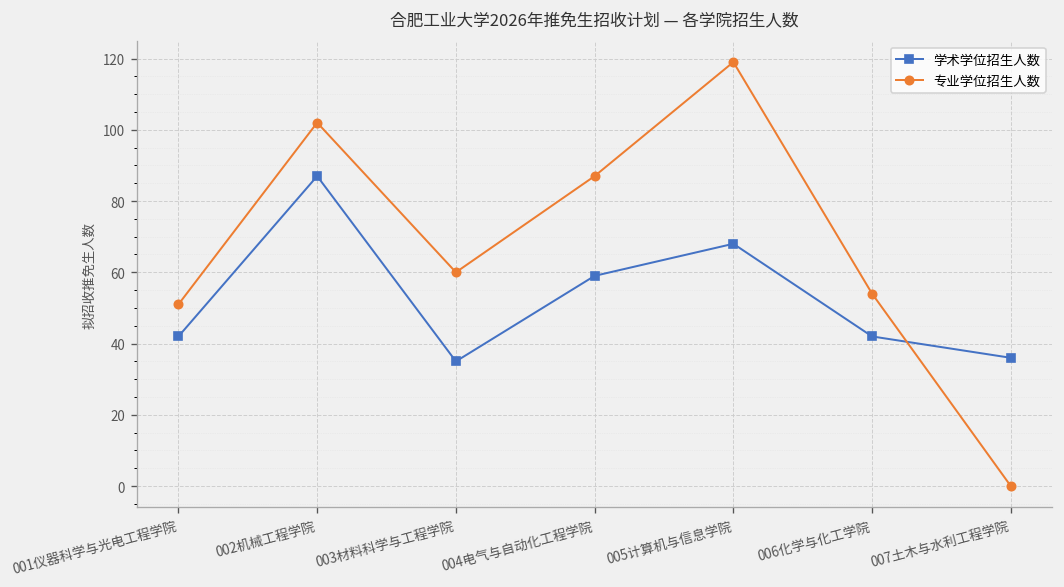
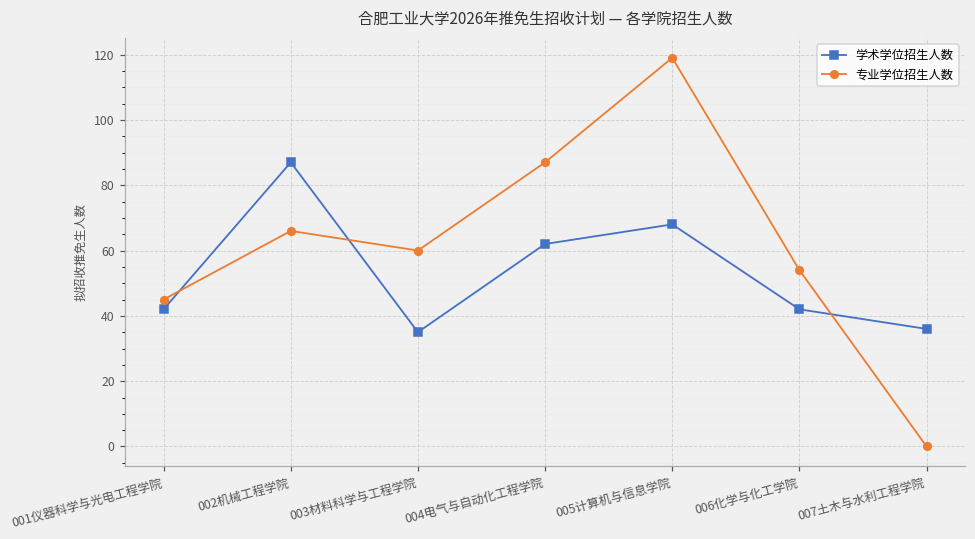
专业学位招生人数, 001仪器科学与光电工程学院: 51 -> 45
专业学位招生人数, 002机械工程学院: 102 -> 66
学术学位招生人数, 004电气与自动化工程学院: 59 -> 62
